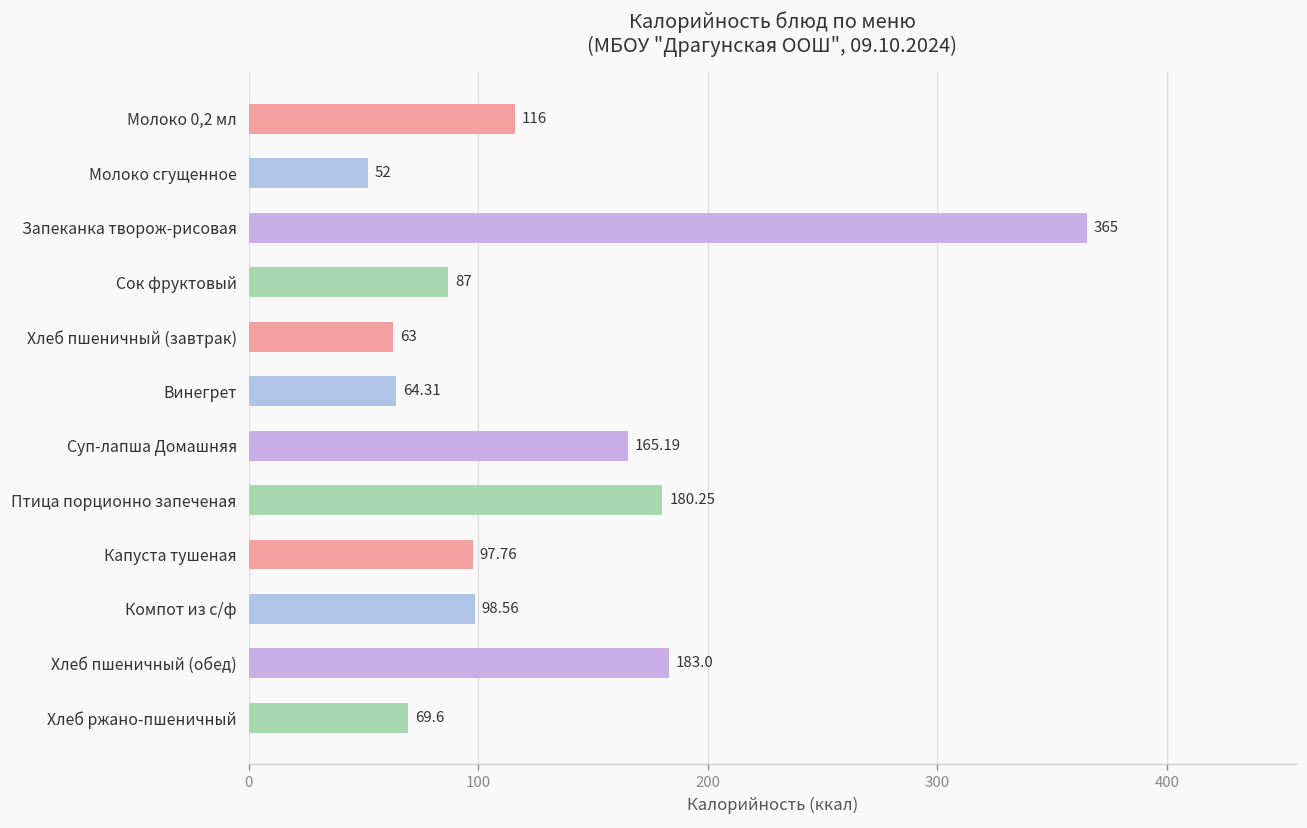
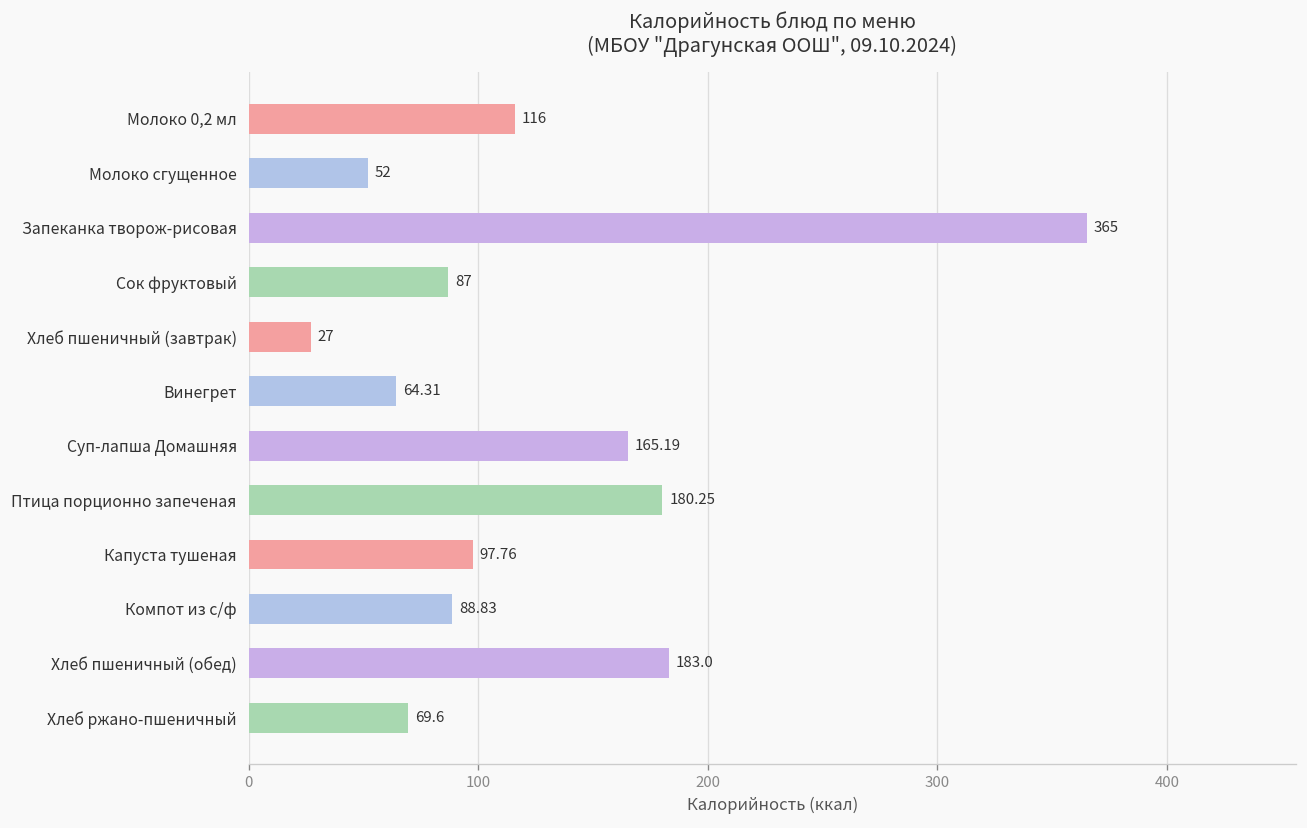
Хлеб пшеничный (завтрак): 63 -> 27
Компот из с/ф: 98.56 -> 88.83
